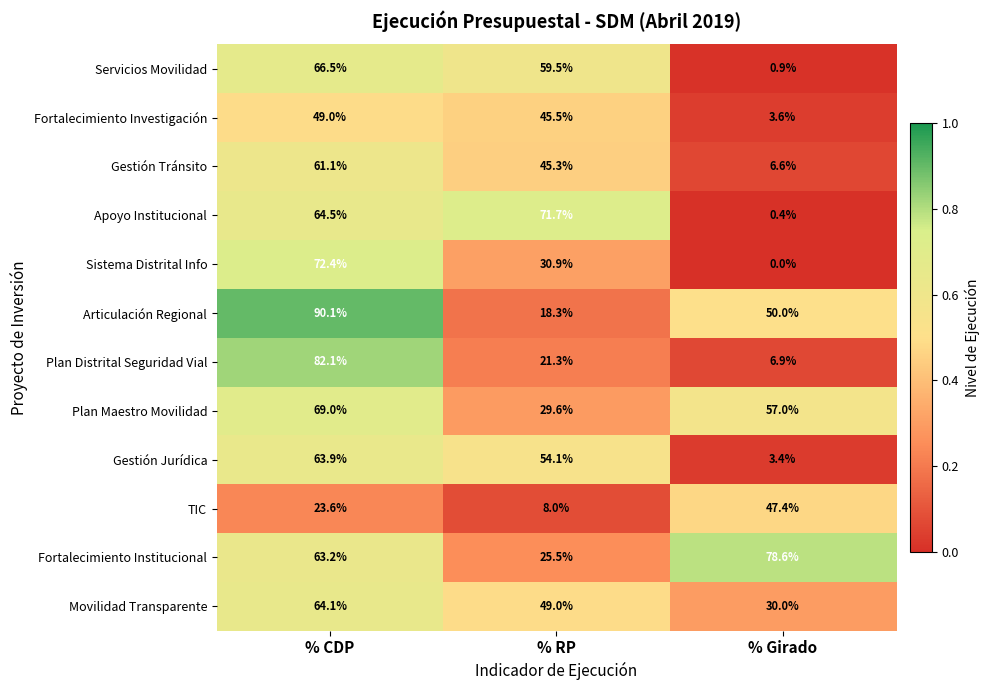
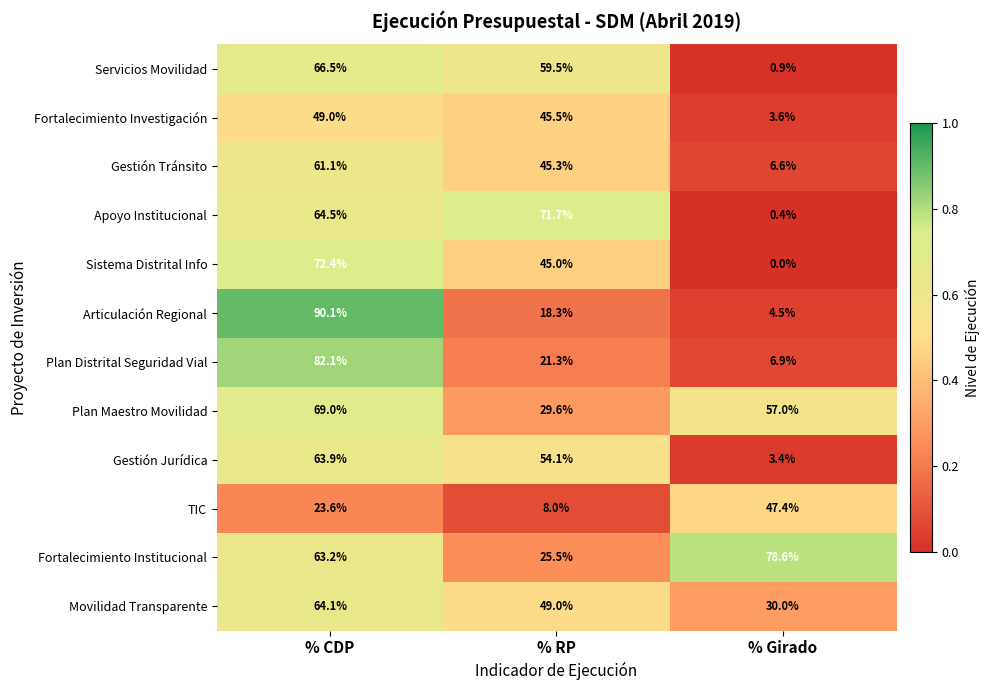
Sistema Distrital Info, % RP: 30.9% -> 45.0%
Articulación Regional, % Girado: 50.0% -> 4.5%
